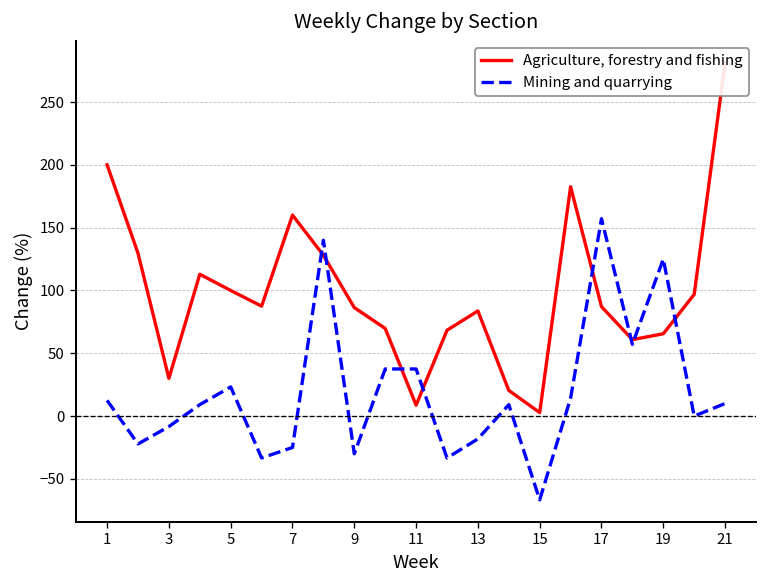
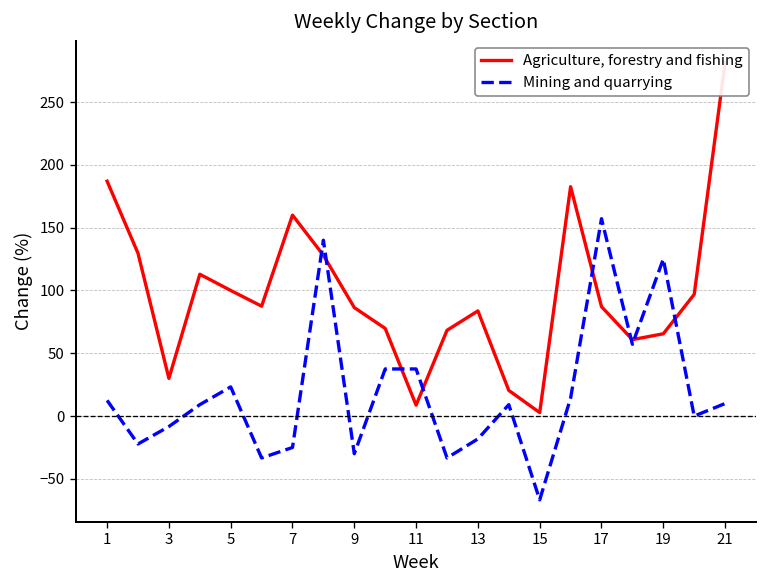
Agriculture, forestry and fishing, 1: 200 -> 187
